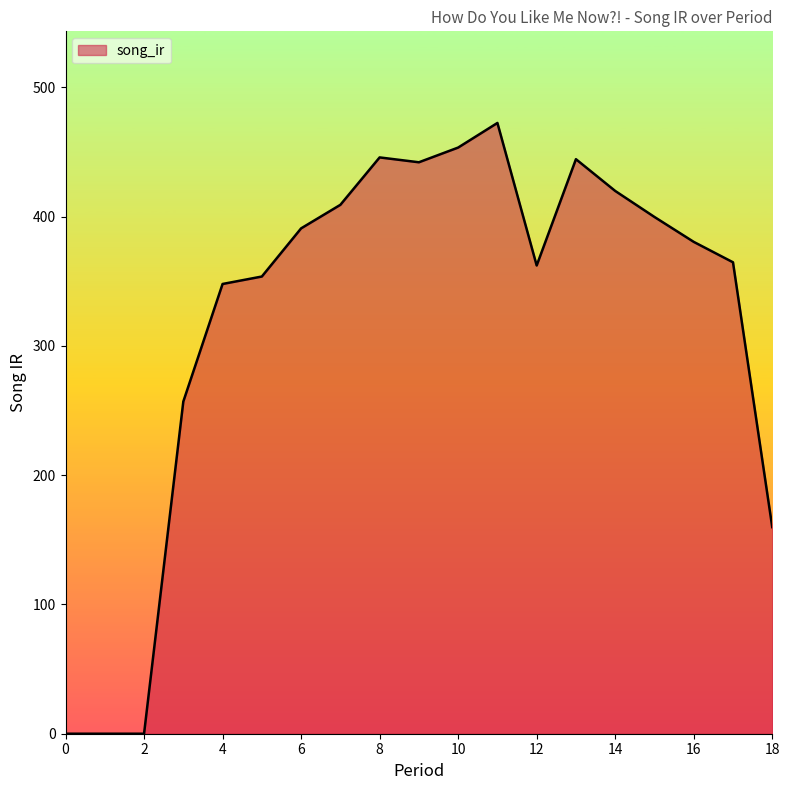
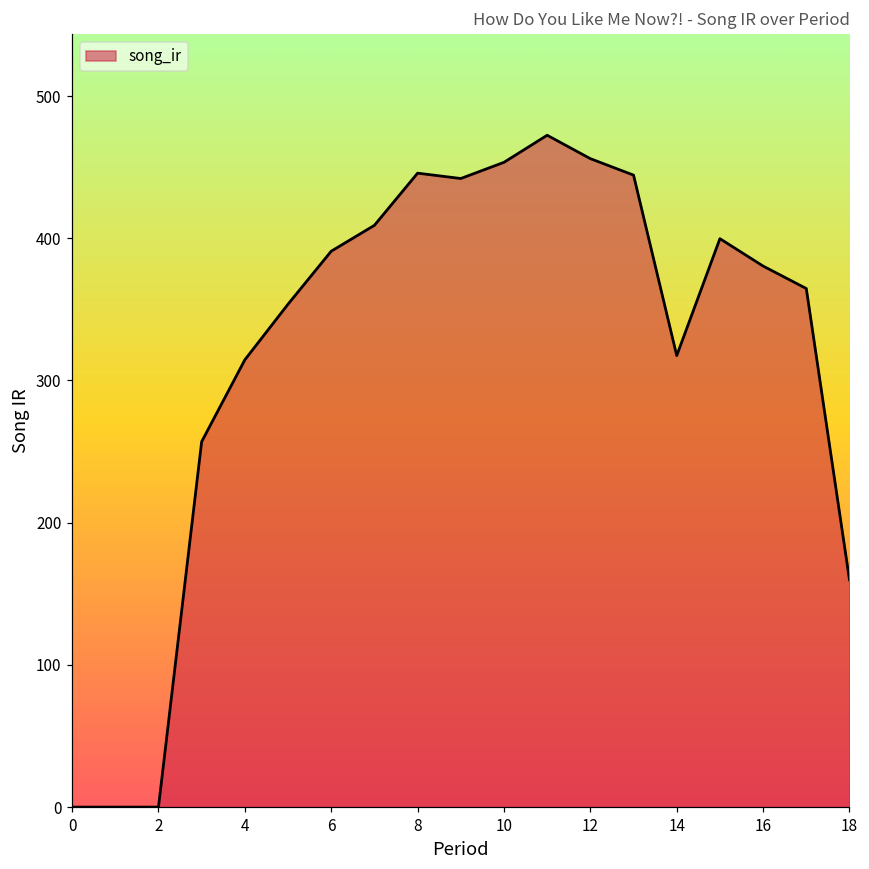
4: 348 -> 315
12: 362 -> 456
14: 420 -> 318
